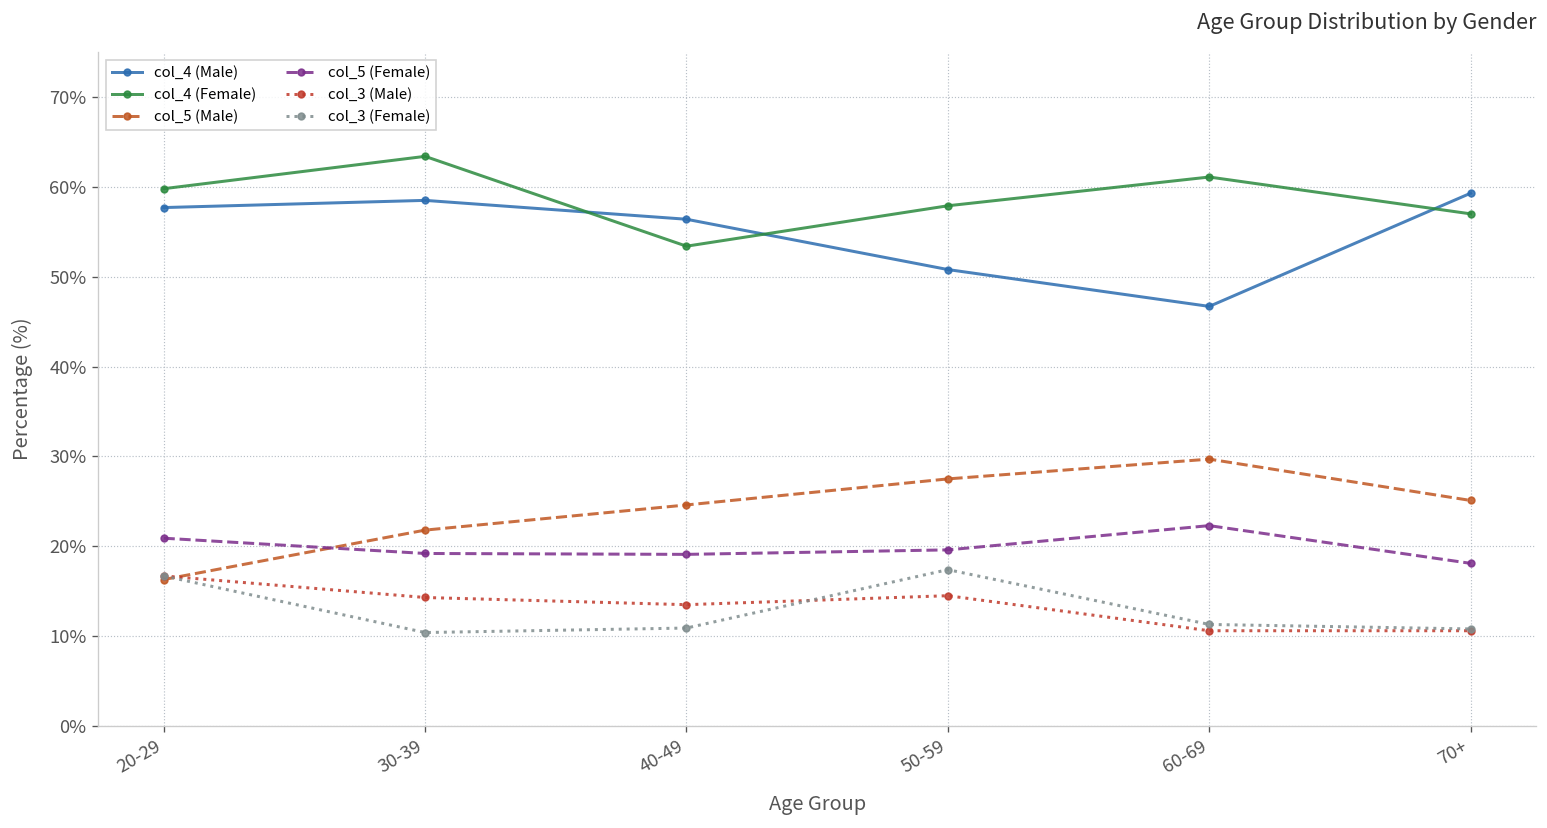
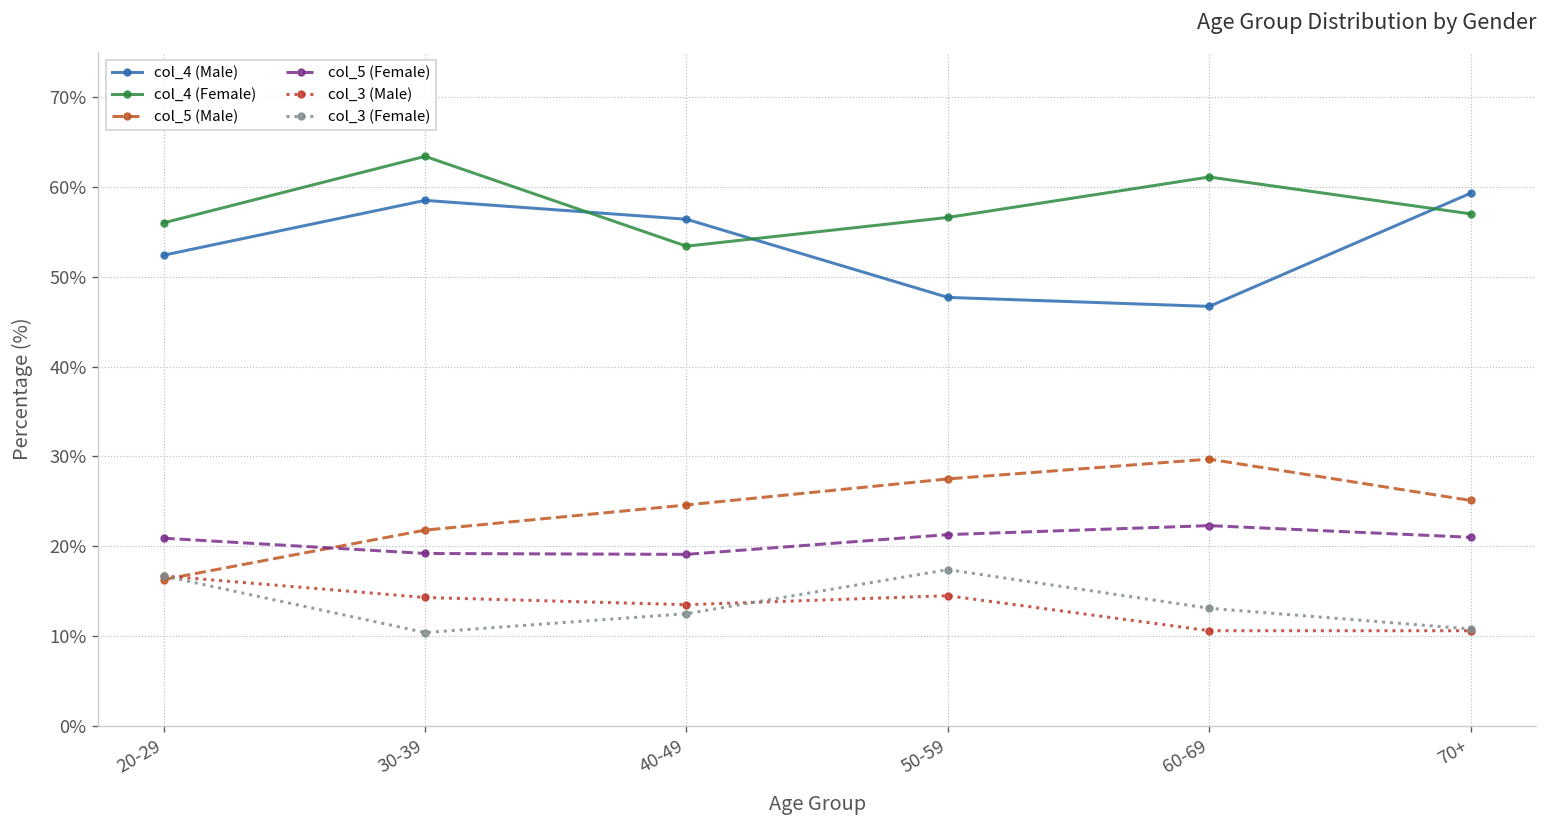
col_4 (Male), 20-29: 58% -> 52%
col_4 (Female), 20-29: 60% -> 56%
col_3 (Female), 40-49: 11% -> 13%
col_4 (Male), 50-59: 51% -> 48%
col_4 (Female), 50-59: 58% -> 57%
col_5 (Female), 50-59: 20% -> 21%
col_3 (Female), 60-69: 11% -> 13%
col_5 (Female), 70+: 18% -> 21%
